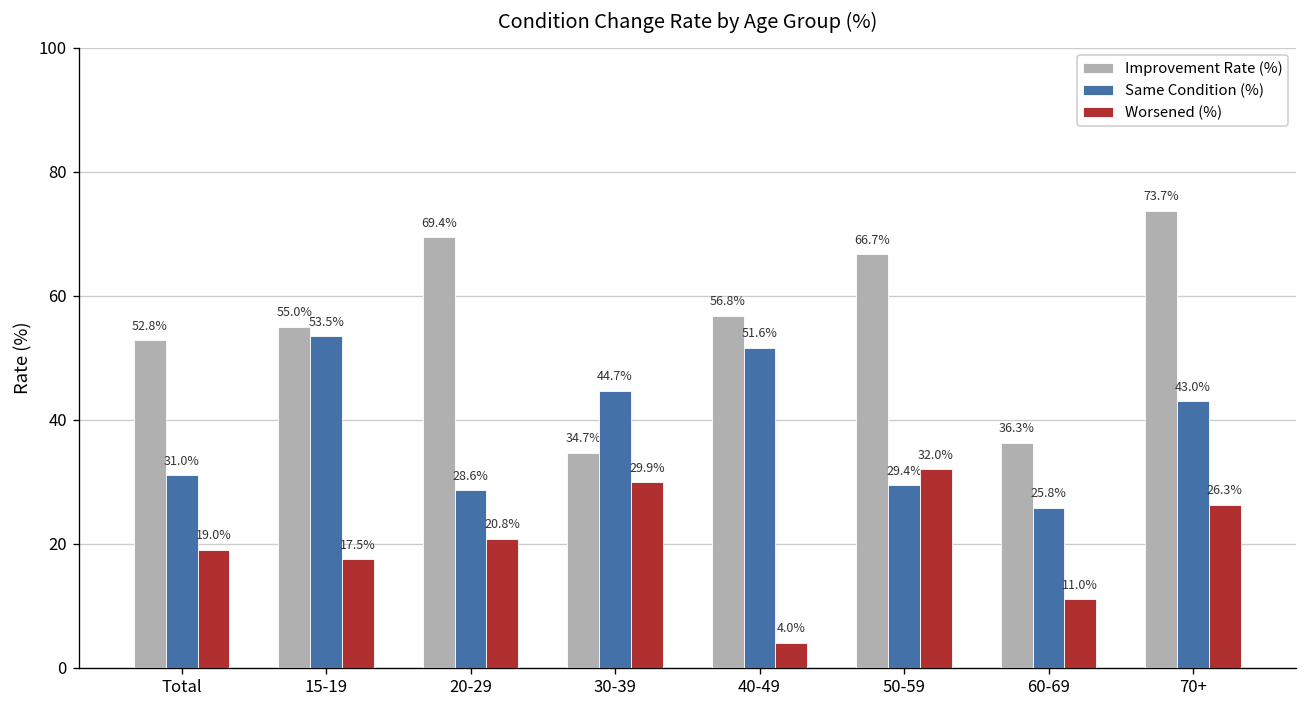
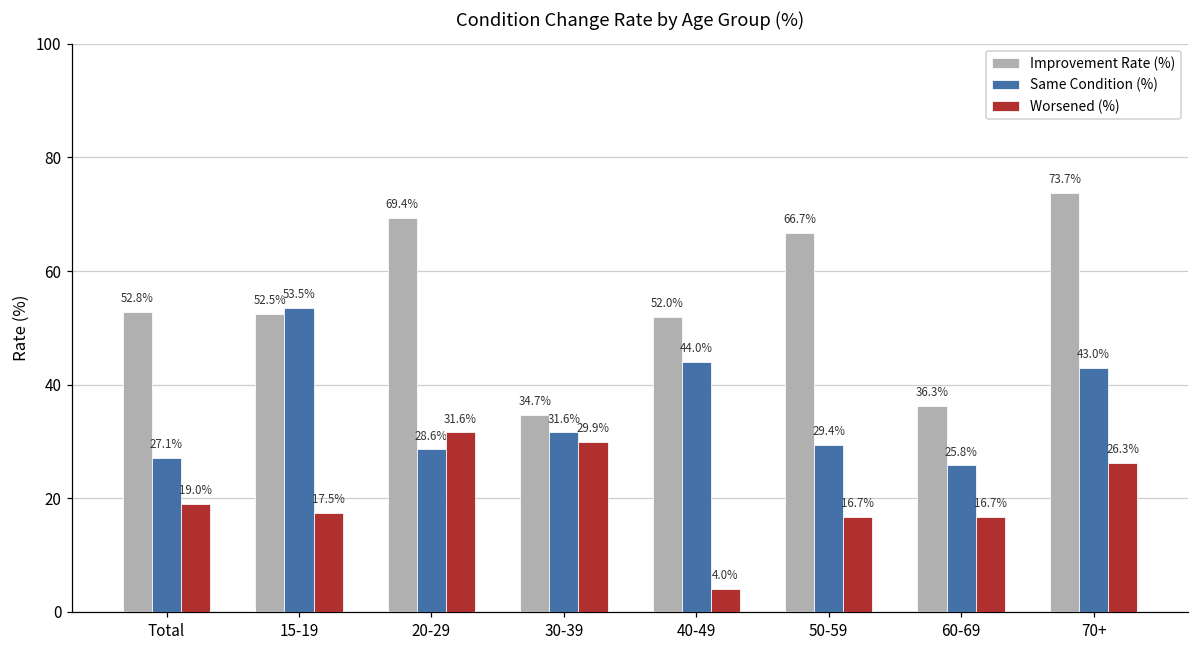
Same Condition (%), Total: 31.0% -> 27.1%
Improvement Rate (%), 15-19: 55.0% -> 52.5%
Worsened (%), 20-29: 20.8% -> 31.6%
Same Condition (%), 30-39: 44.7% -> 31.6%
Improvement Rate (%), 40-49: 56.8% -> 52.0%
Same Condition (%), 40-49: 51.6% -> 44.0%
Worsened (%), 50-59: 32.0% -> 16.7%
Worsened (%), 60-69: 11.0% -> 16.7%
